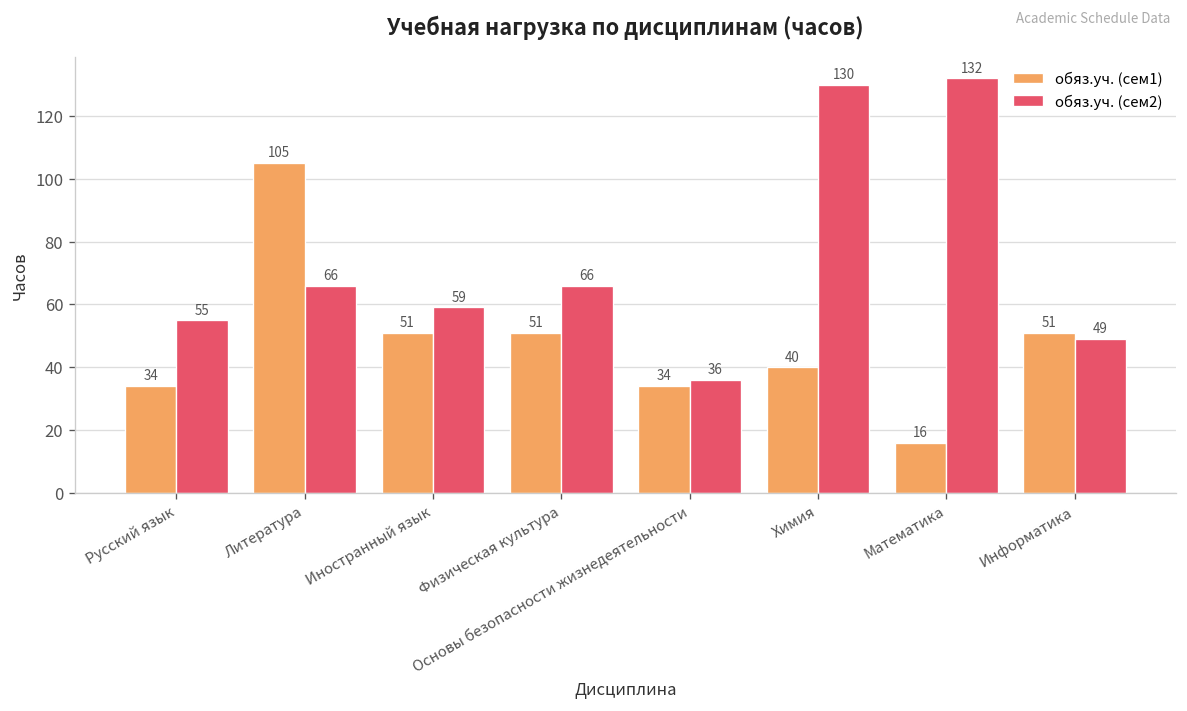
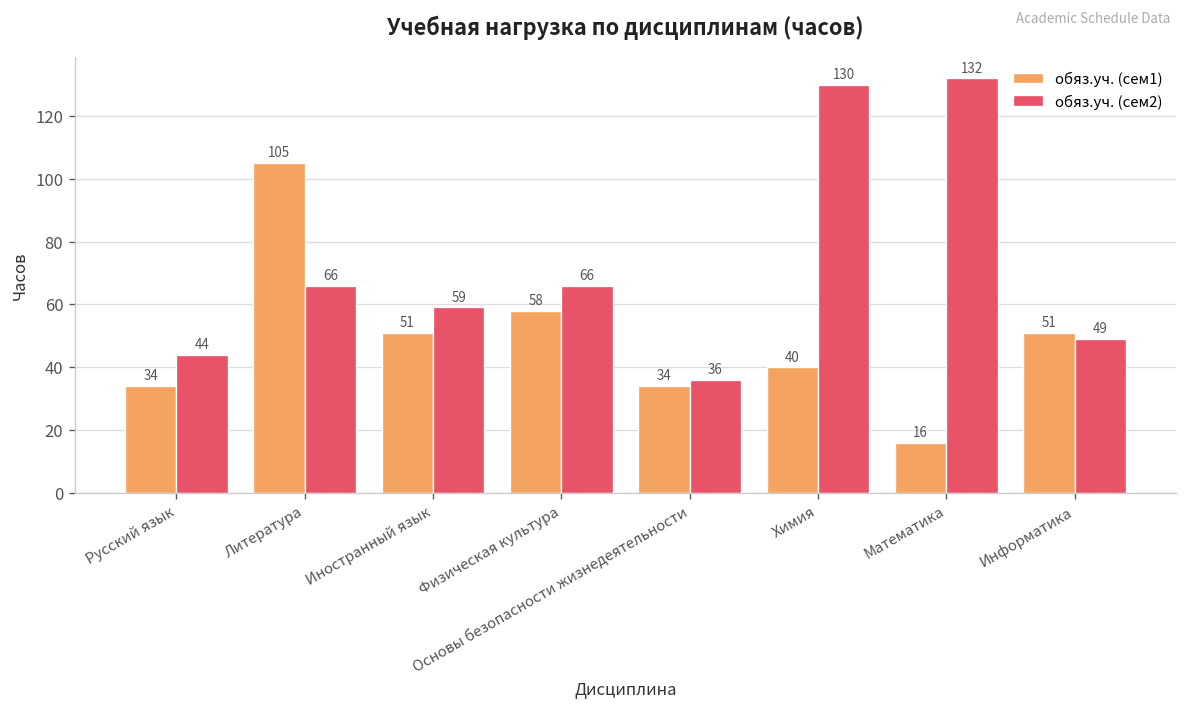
обяз.уч. (сем2), Русский язык: 55 -> 44
обяз.уч. (сем1), Физическая культура: 51 -> 58
